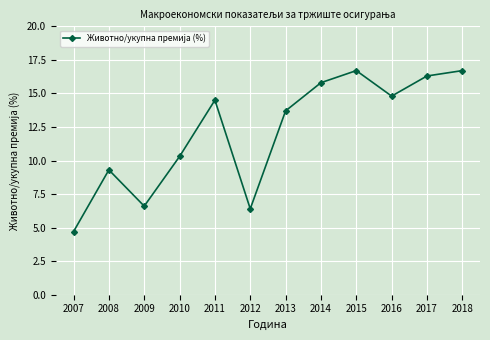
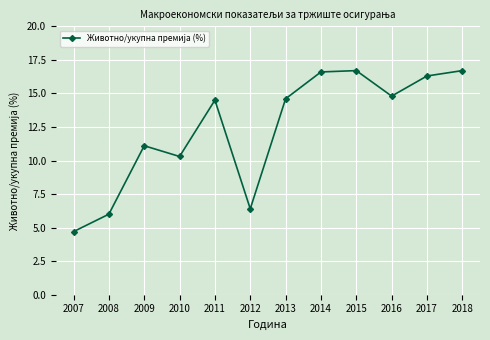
2008: 9.3 -> 6.0
2009: 6.6 -> 11.1
2013: 13.7 -> 14.6
2014: 15.8 -> 16.6
